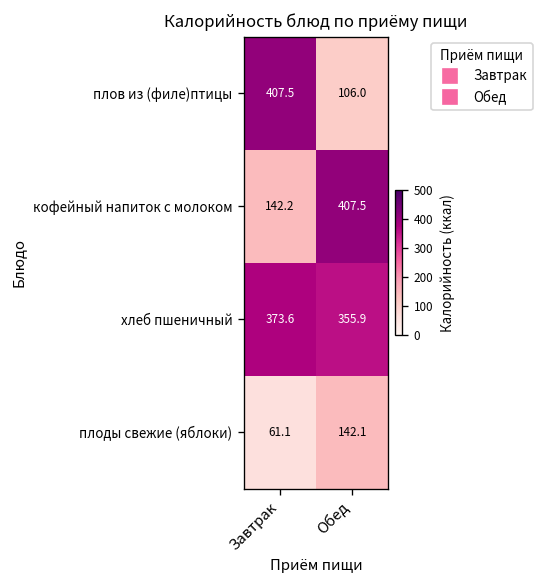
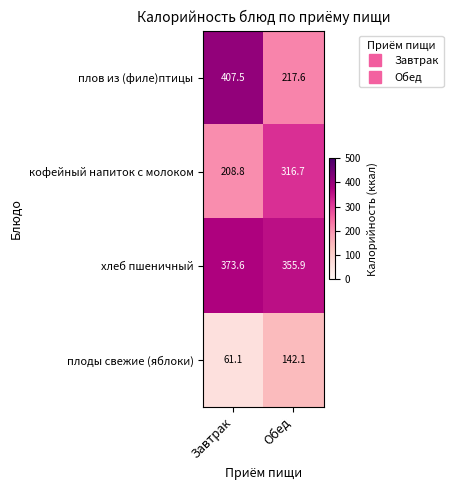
плов из (филе)птицы, Обед: 106.0 -> 217.6
кофейный напиток с молоком, Завтрак: 142.2 -> 208.8
кофейный напиток с молоком, Обед: 407.5 -> 316.7
